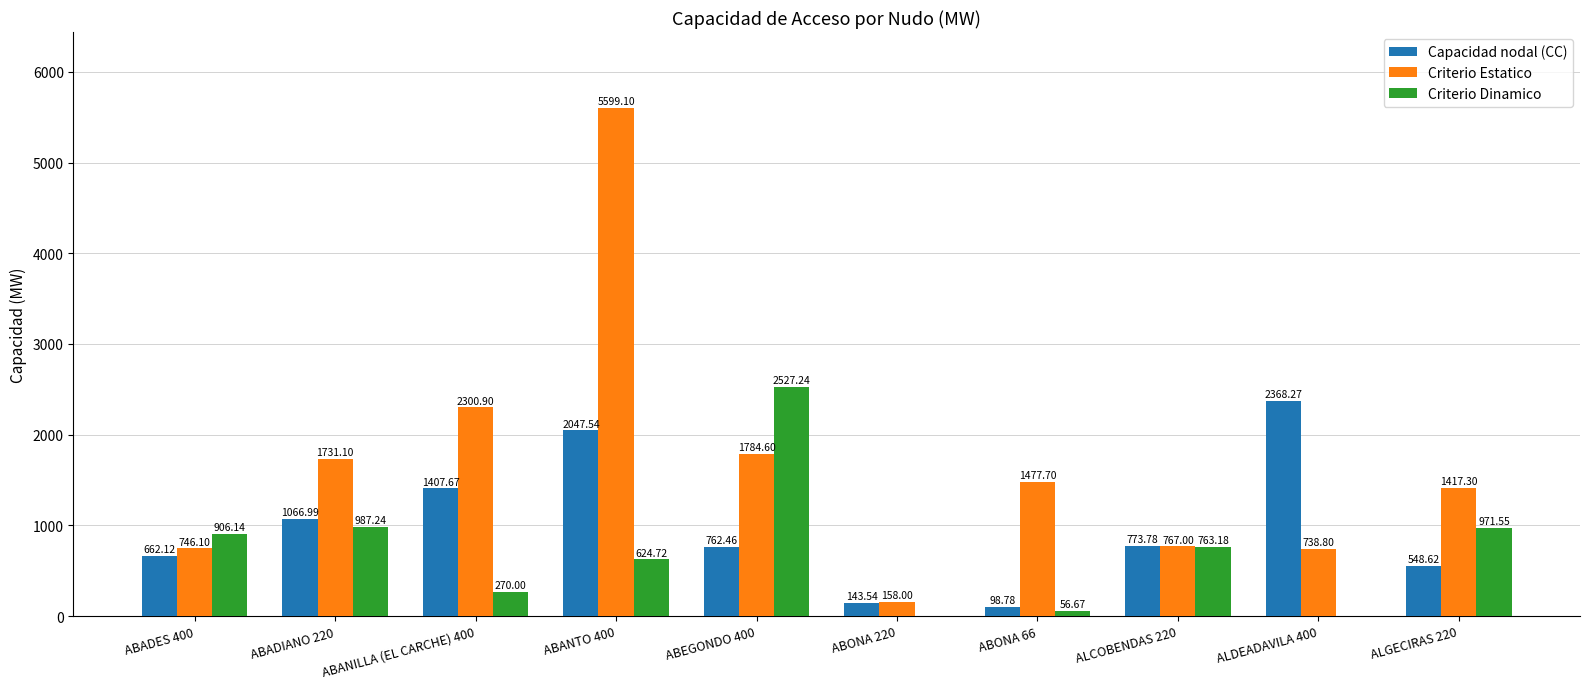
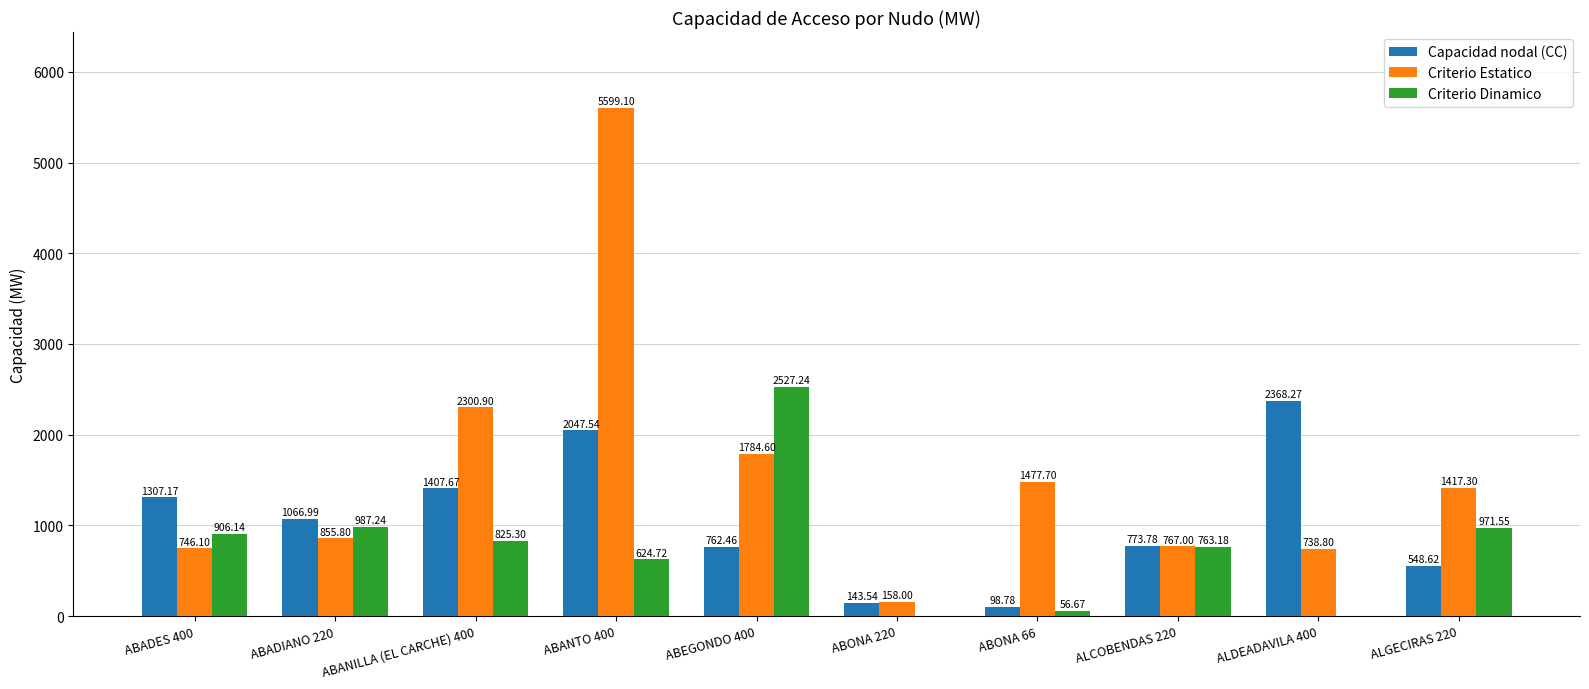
Capacidad nodal (CC), ABADES 400: 662.12 -> 1307.17
Criterio Estatico, ABADIANO 220: 1731.10 -> 855.80
Criterio Dinamico, ABANILLA (EL CARCHE) 400: 270.00 -> 825.30
